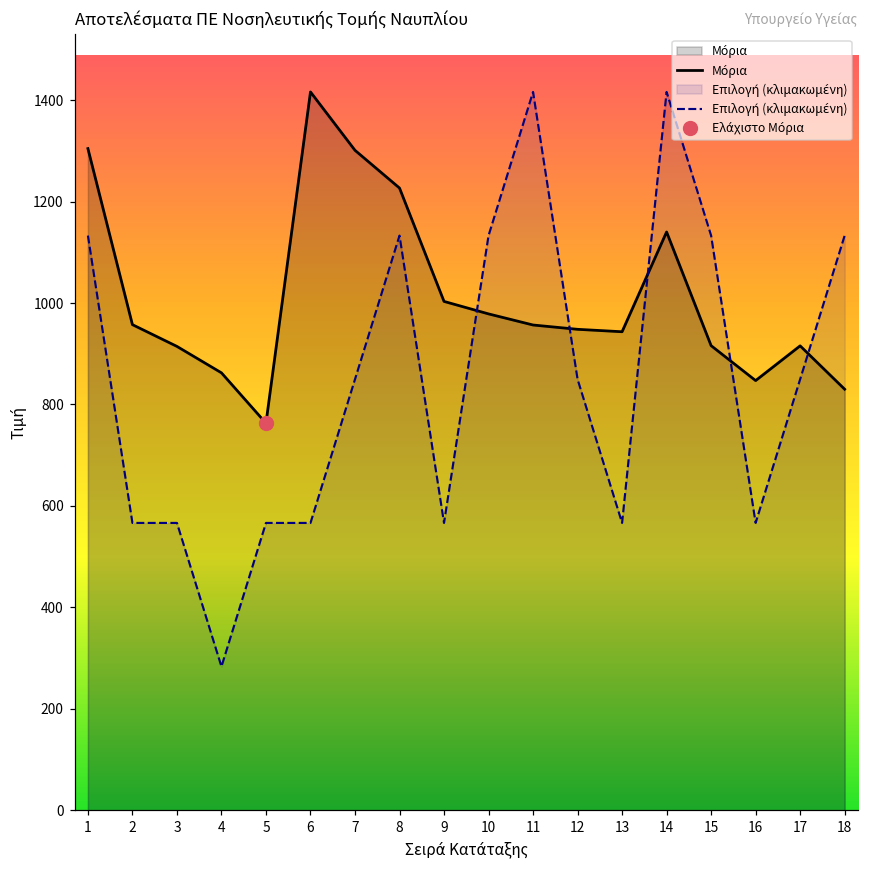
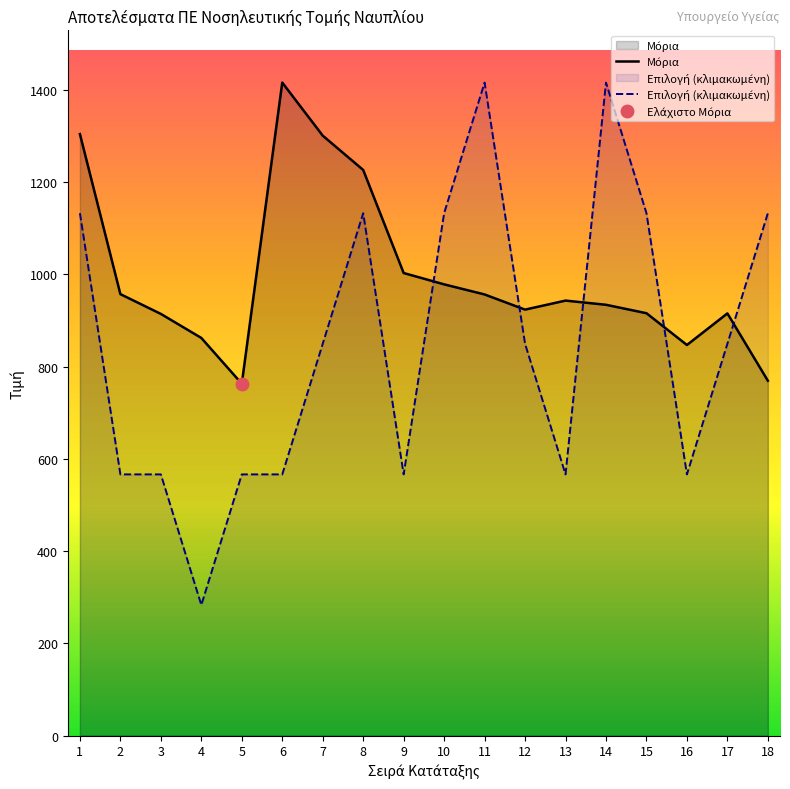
Μόρια, 12: 950 -> 920
Μόρια, 14: 1140 -> 930
Μόρια, 18: 830 -> 770
